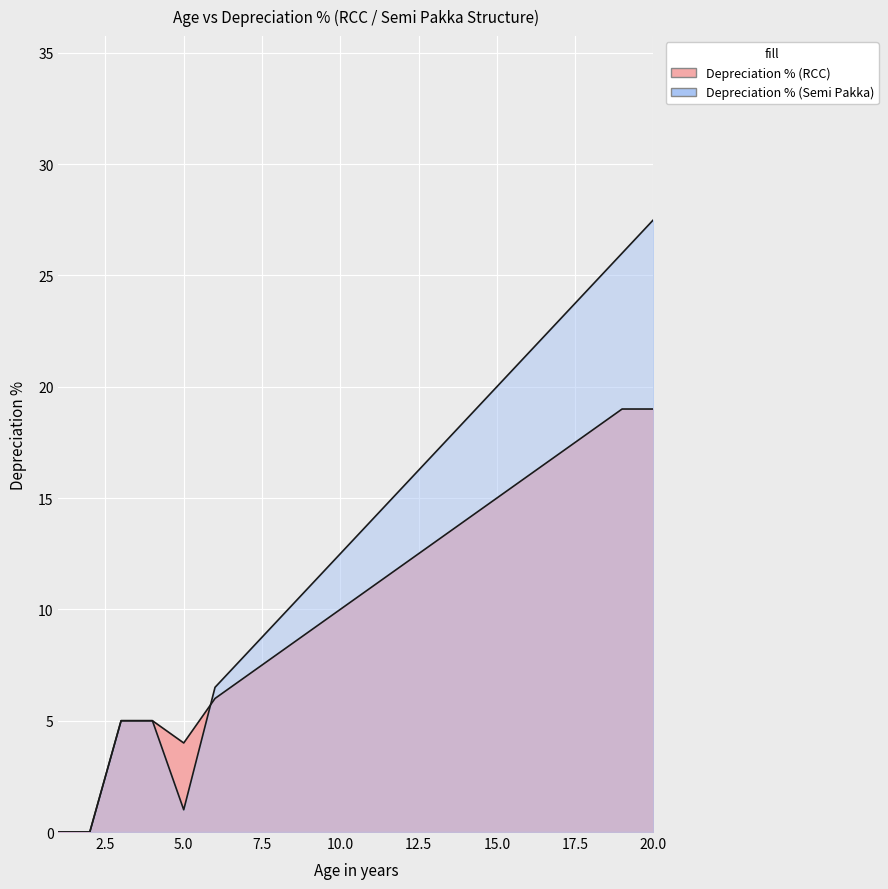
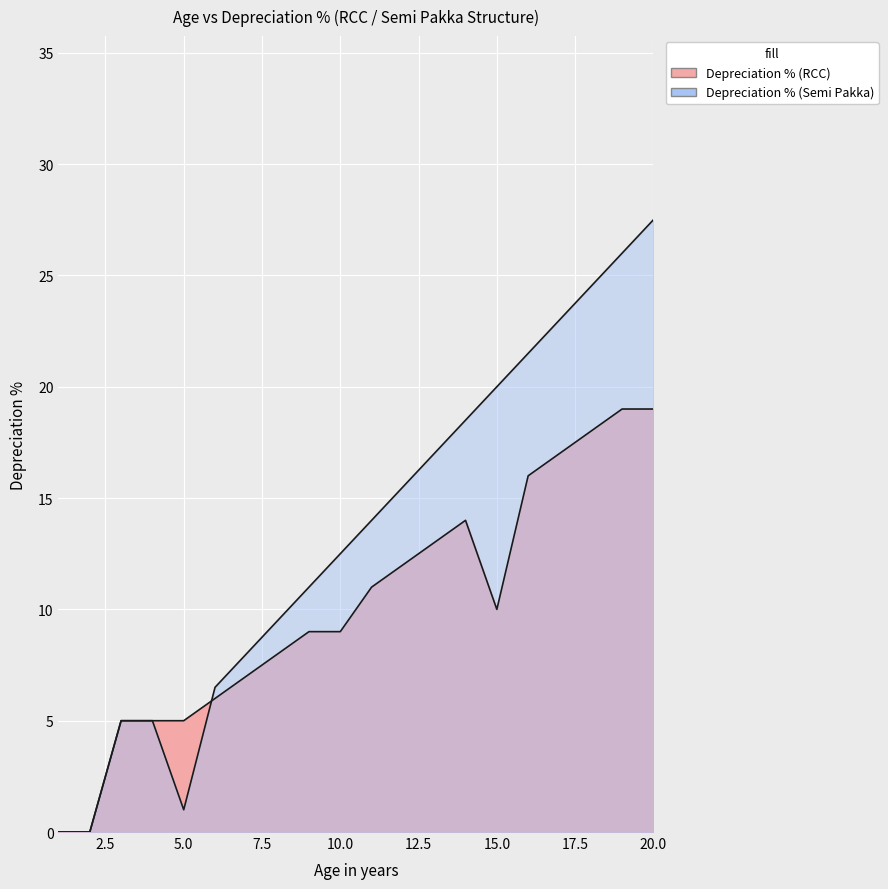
Depreciation % (RCC), 5.0: 4 -> 5
Depreciation % (RCC), 10.0: 10 -> 9
Depreciation % (RCC), 15.0: 15 -> 10
